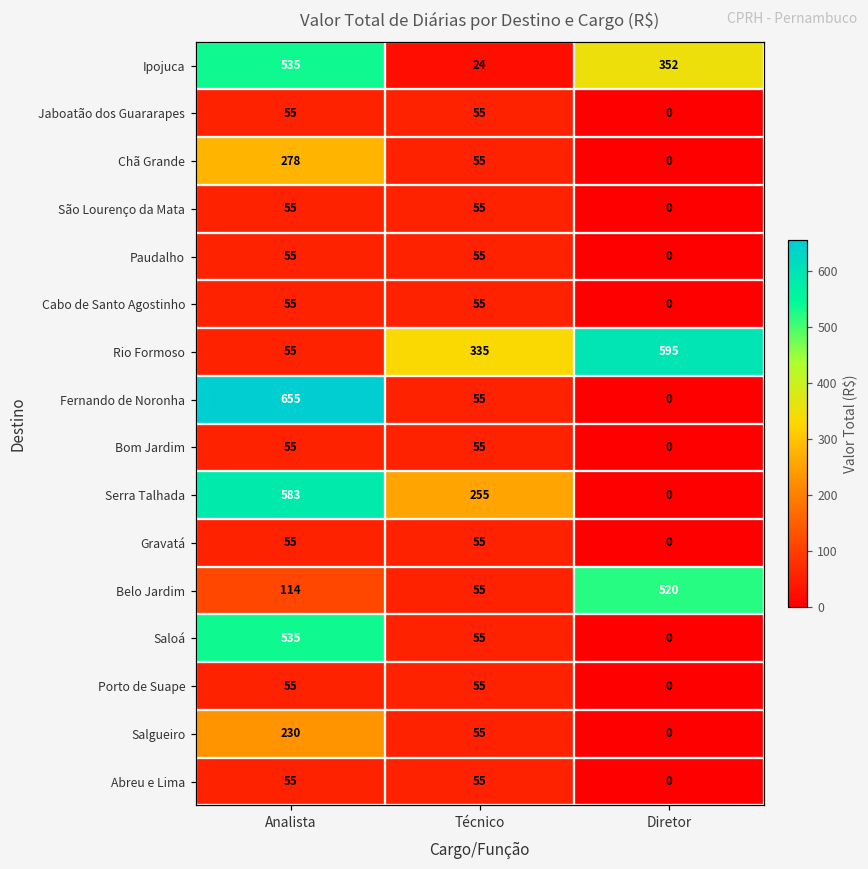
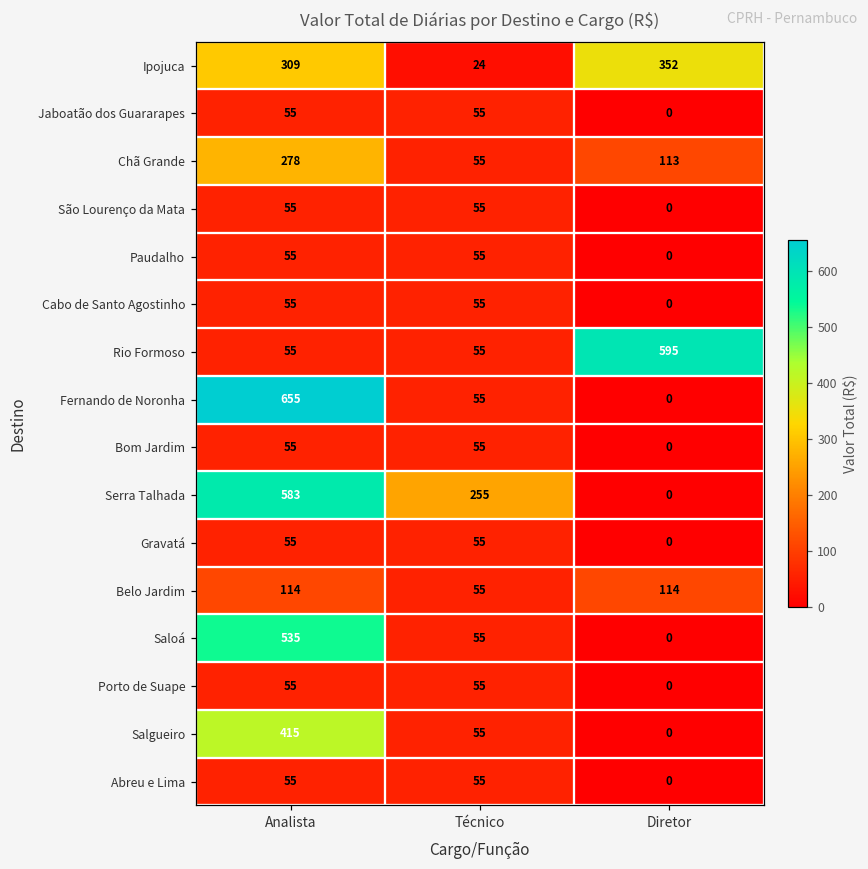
Ipojuca, Analista: 535 -> 309
Chã Grande, Diretor: 0 -> 113
Rio Formoso, Técnico: 335 -> 55
Belo Jardim, Diretor: 520 -> 114
Salgueiro, Analista: 230 -> 415
